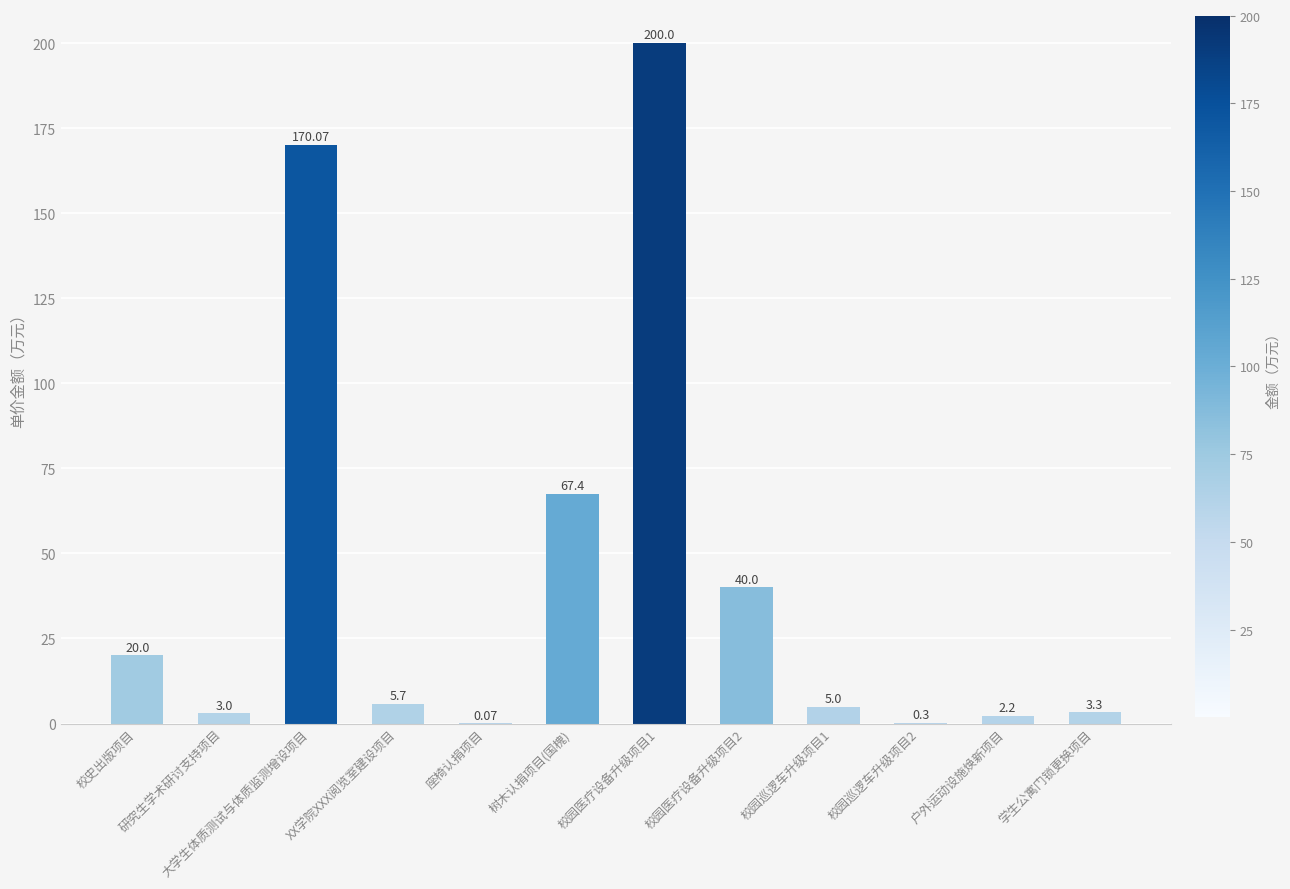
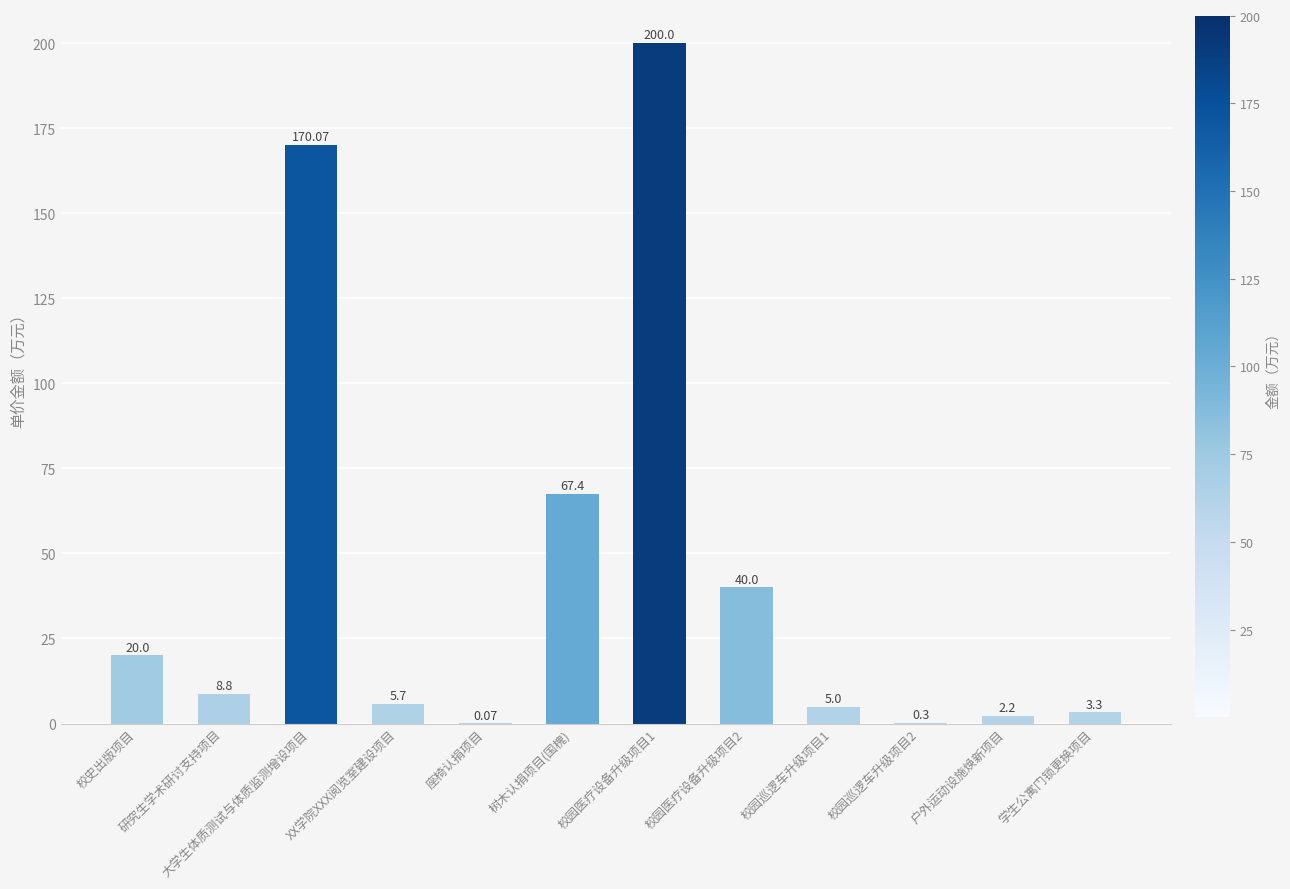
研究生学术研讨支持项目: 3.0 -> 8.8
